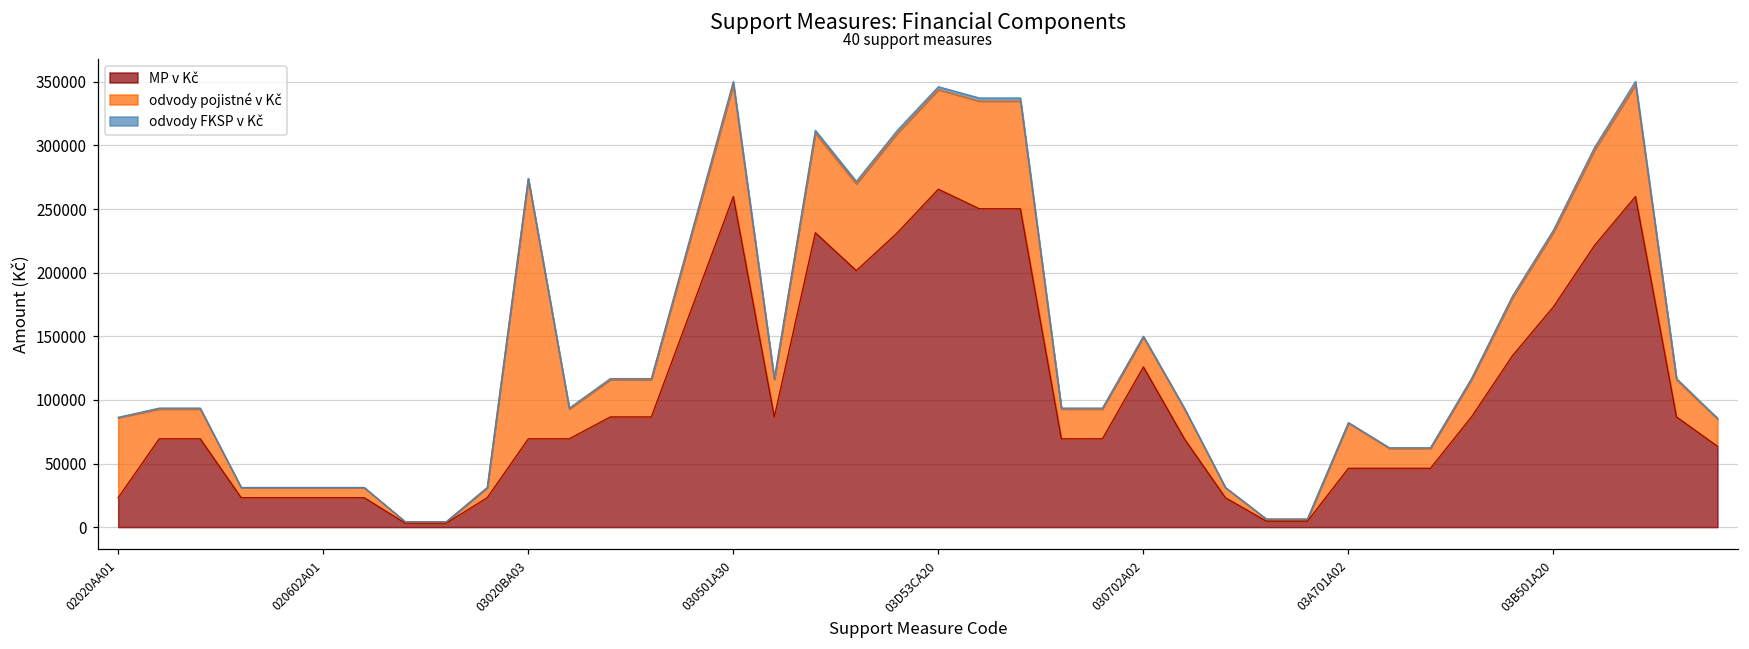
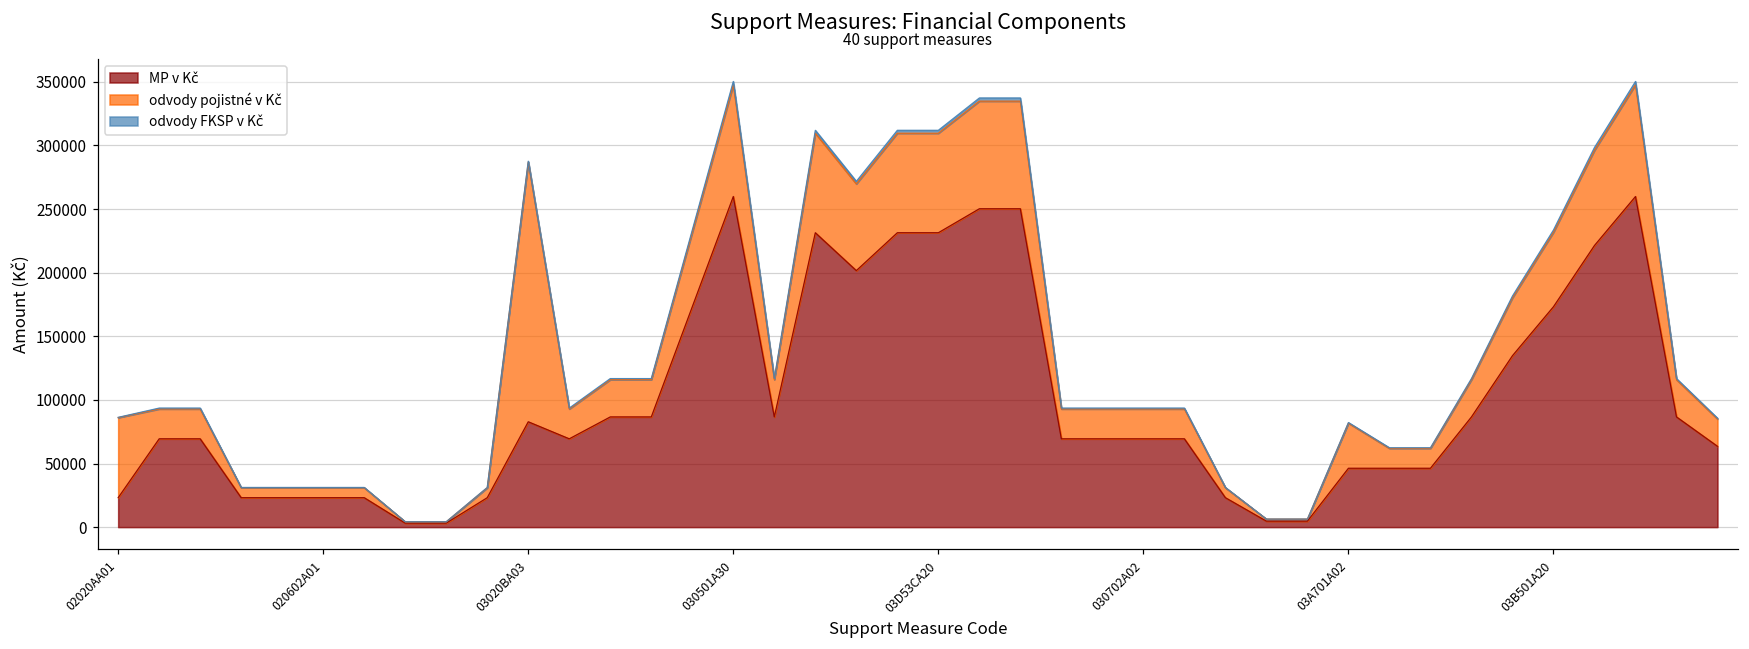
MP v Kč, 03020BA03: 69000 -> 83000
MP v Kč, 03D53CA20: 266000 -> 231000
MP v Kč, 030702A02: 126000 -> 69000
